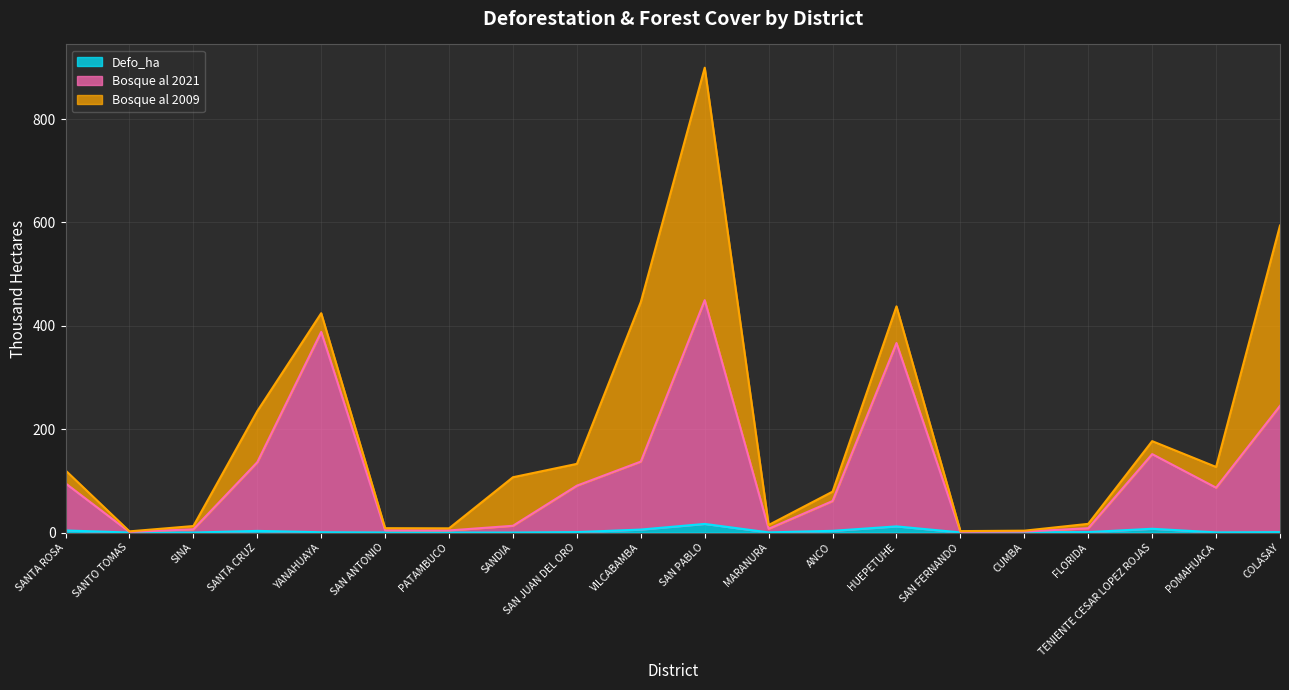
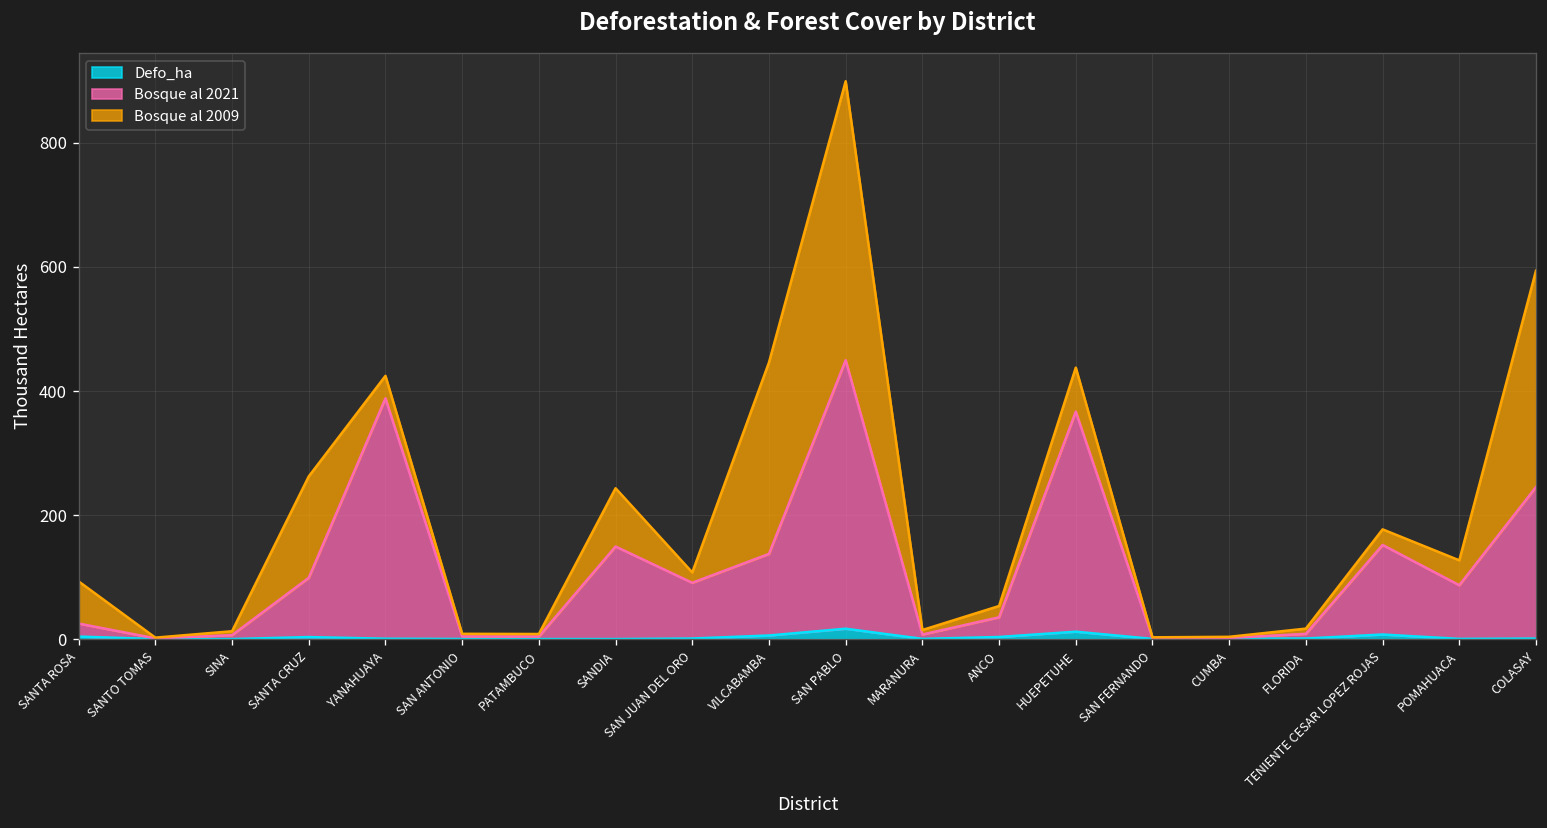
Bosque al 2021, SANTA ROSA: 90 -> 20
Bosque al 2009, SANTA ROSA: 30 -> 70
Bosque al 2021, SANTA CRUZ: 130 -> 100
Bosque al 2009, SANTA CRUZ: 100 -> 160
Bosque al 2021, SANDIA: 10 -> 150
Bosque al 2009, SAN JUAN DEL ORO: 40 -> 20
Bosque al 2021, ANCO: 60 -> 30
